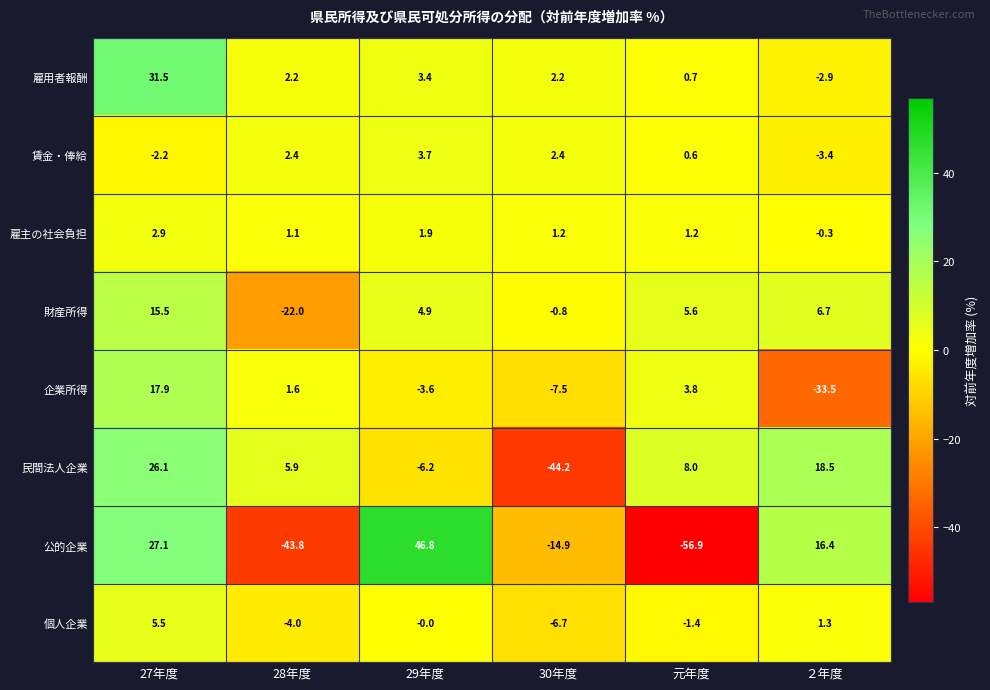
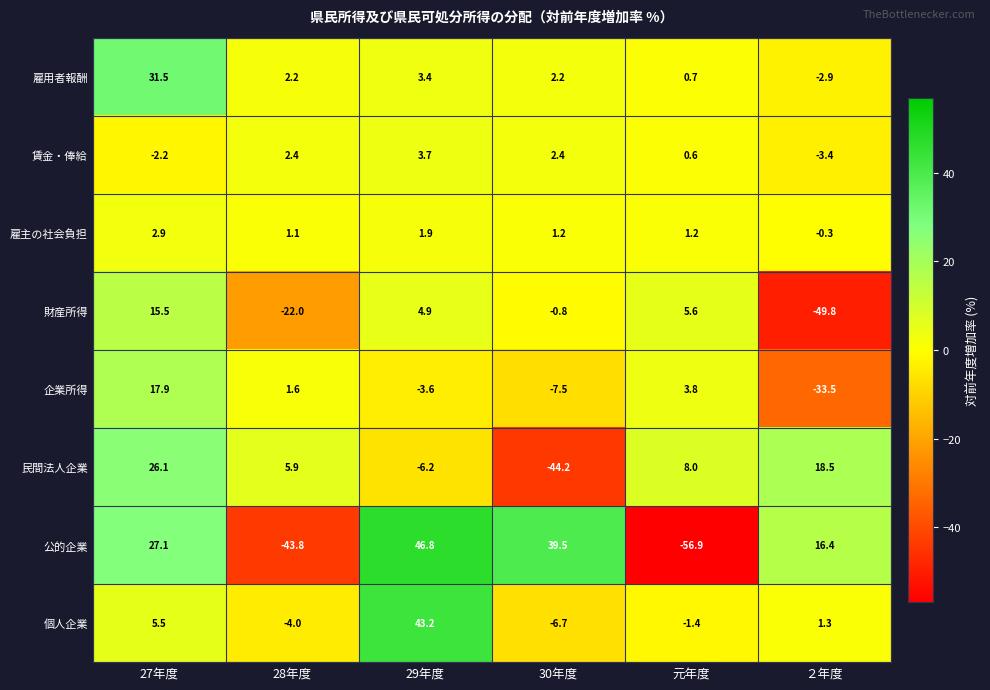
財産所得, ２年度: 6.7 -> -49.8
公的企業, 30年度: -14.9 -> 39.5
個人企業, 29年度: -0.0 -> 43.2
